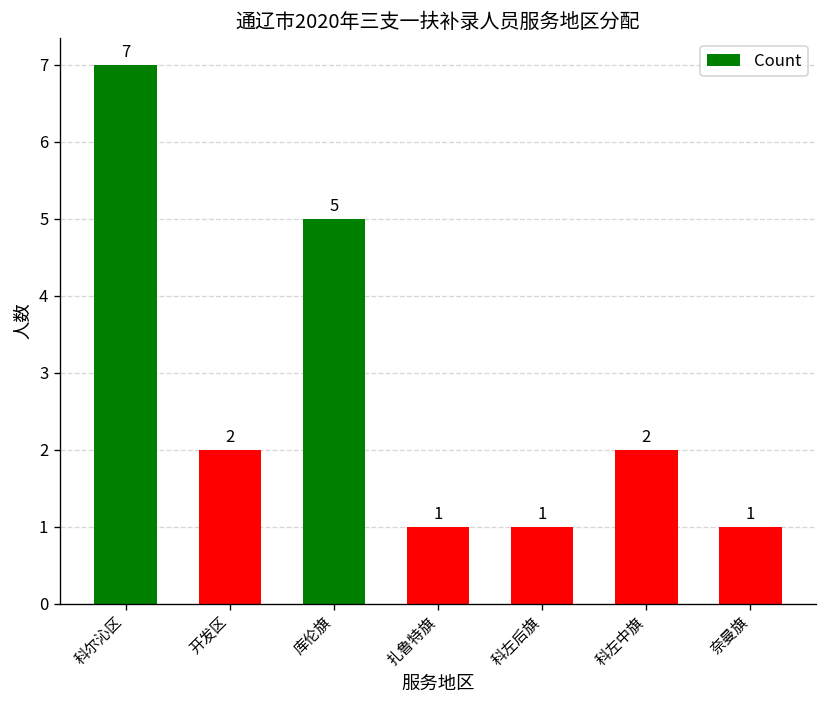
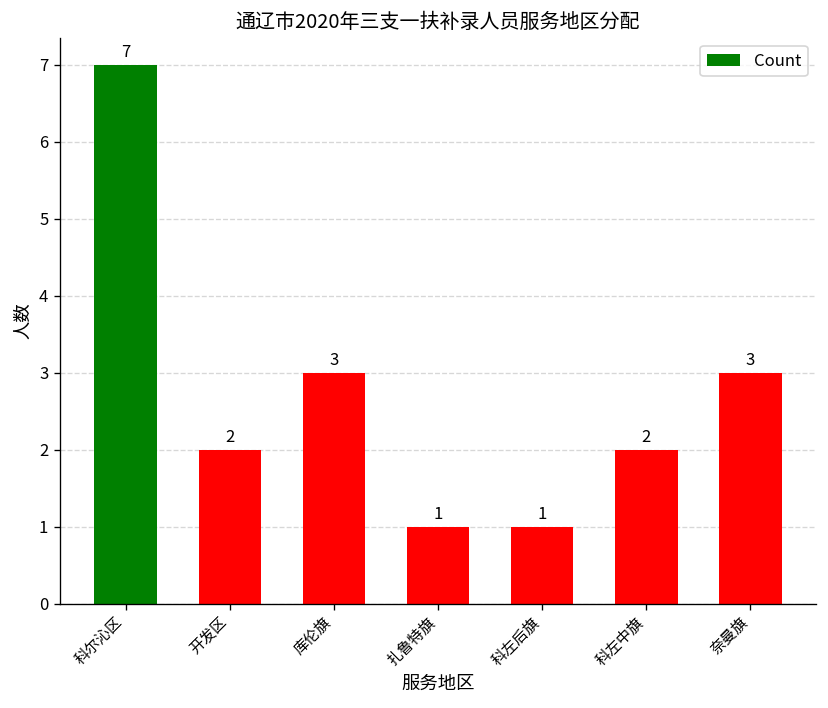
库伦旗: 5 -> 3
奈曼旗: 1 -> 3
